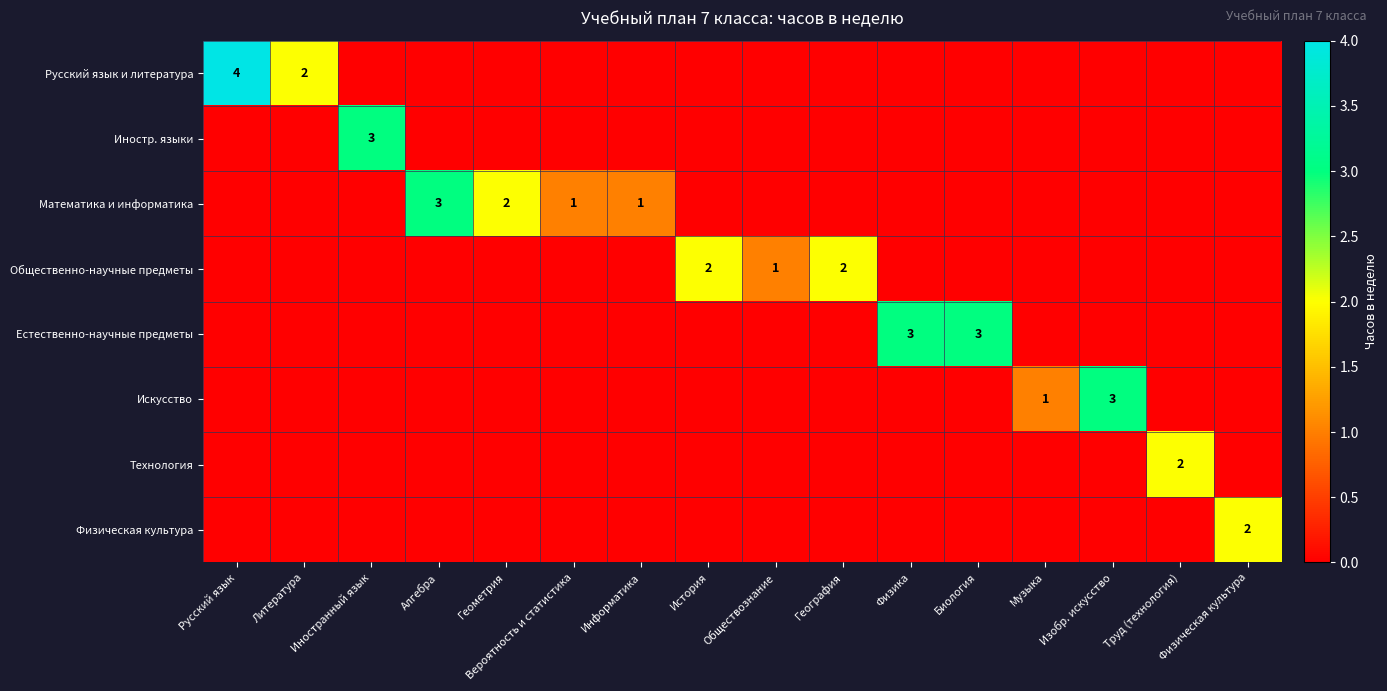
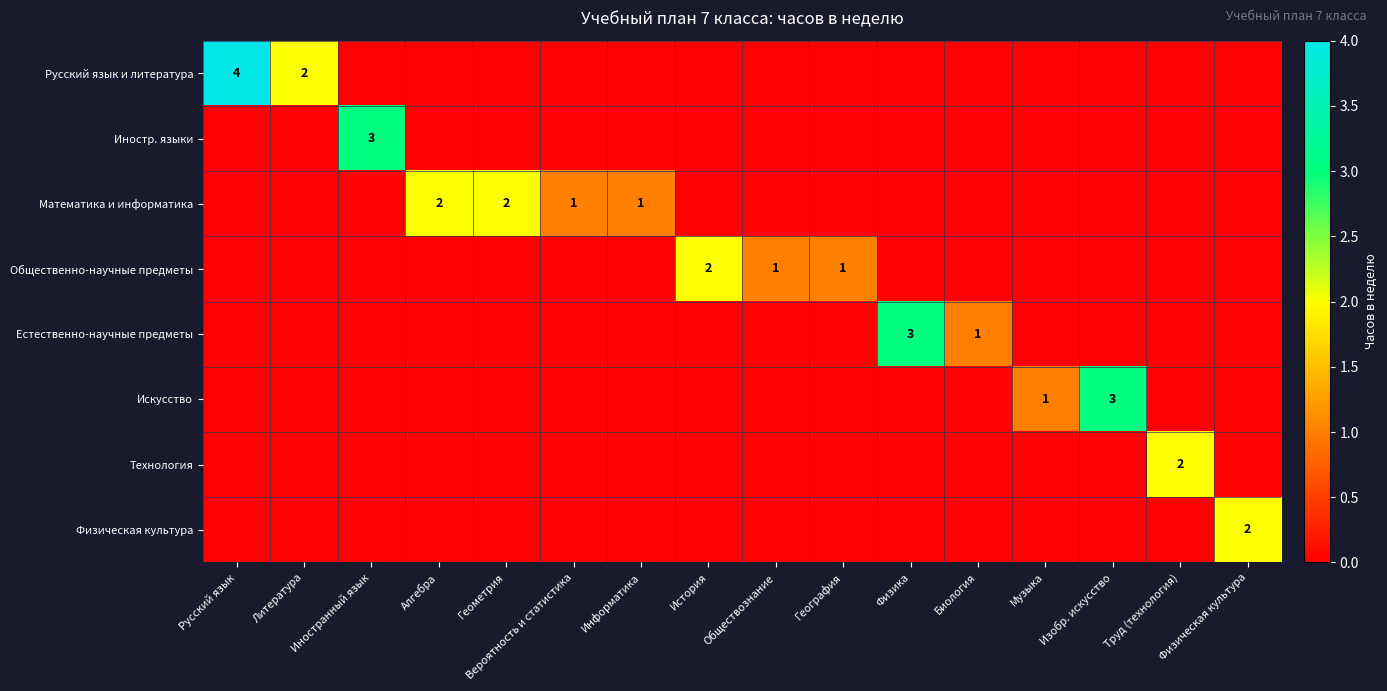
Математика и информатика, Алгебра: 3 -> 2
Общественно-научные предметы, География: 2 -> 1
Естественно-научные предметы, Биология: 3 -> 1
